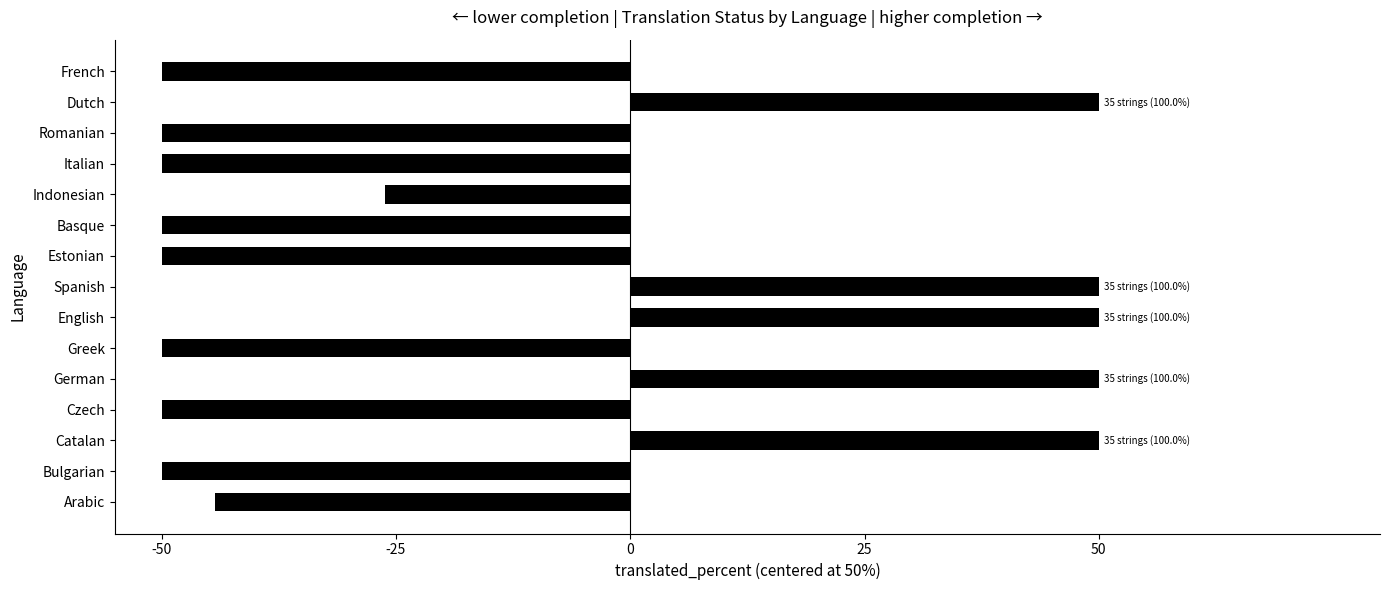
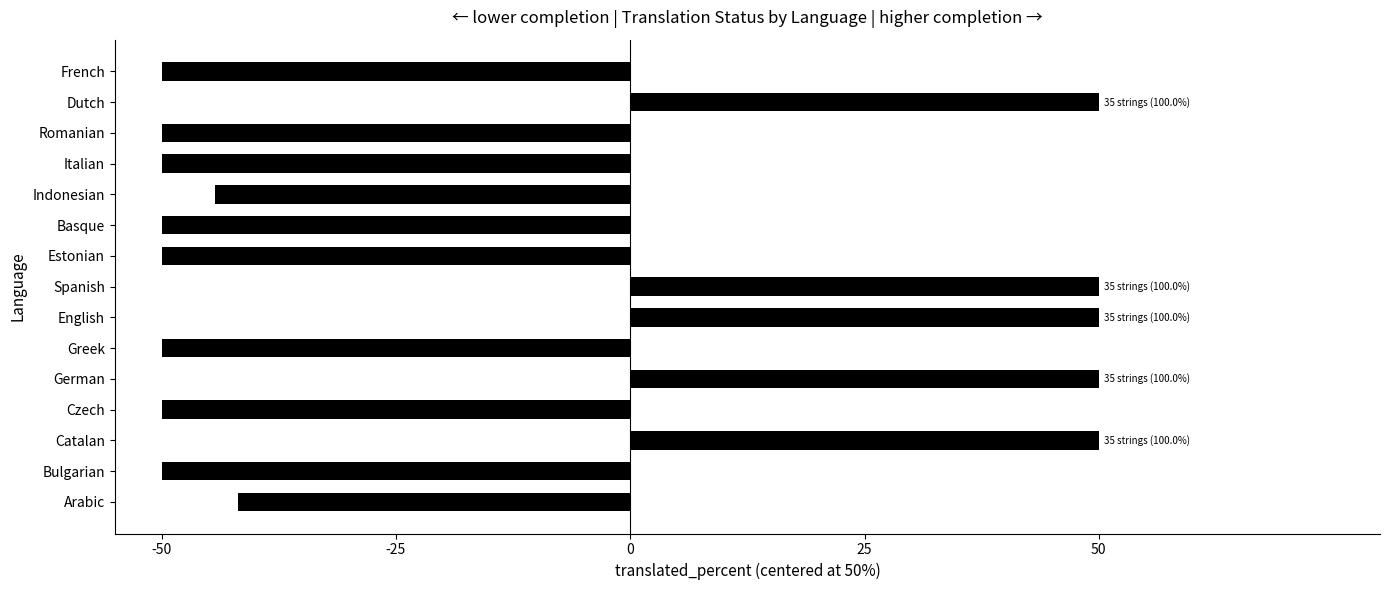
Indonesian: -26 -> -44
Arabic: -44 -> -42
